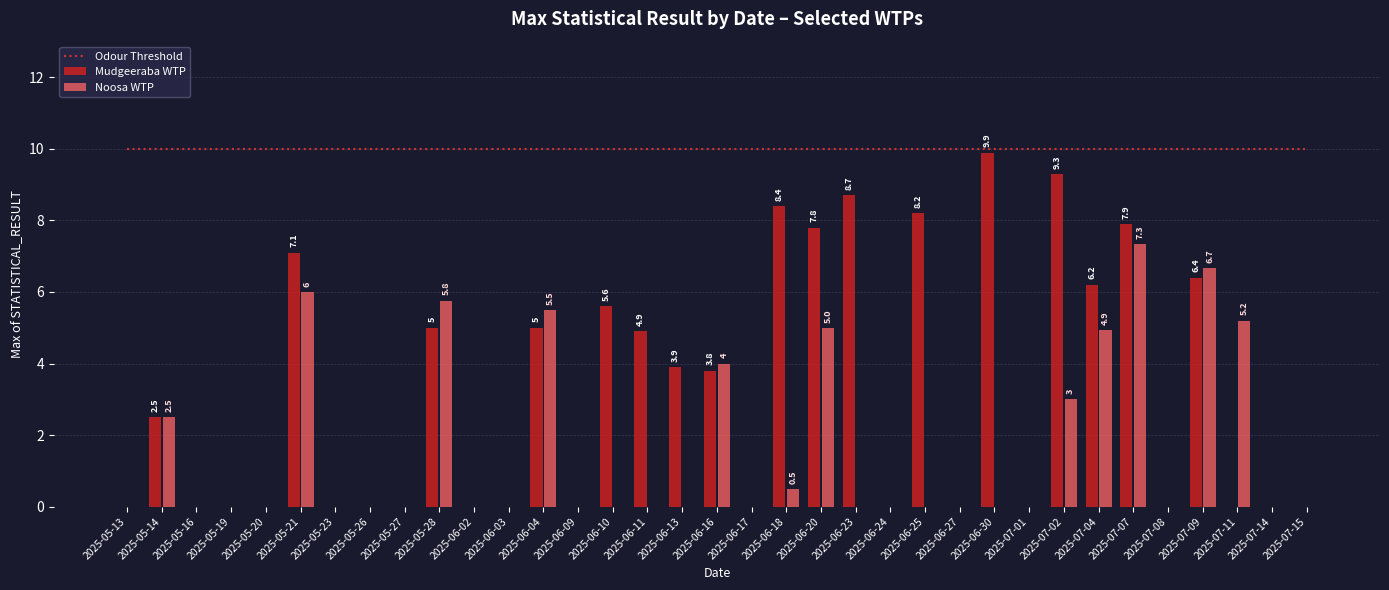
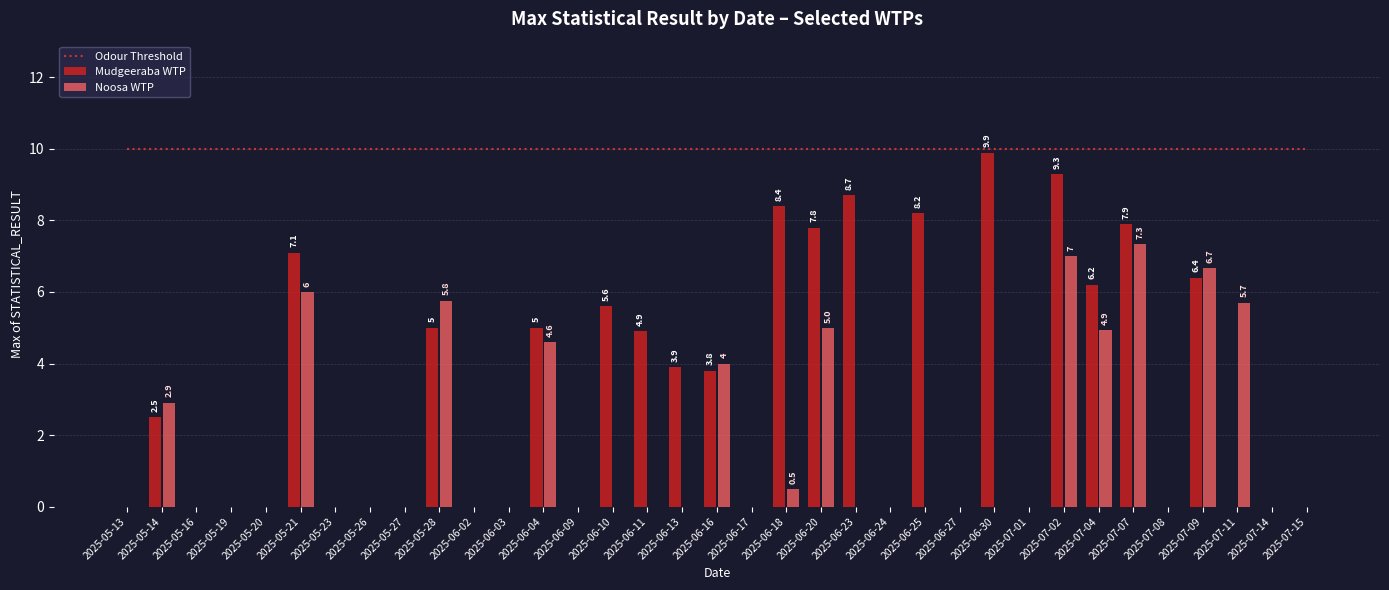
Noosa WTP, 2025-05-14: 2.5 -> 2.9
Noosa WTP, 2025-06-04: 5.5 -> 4.6
Noosa WTP, 2025-07-02: 3 -> 7
Noosa WTP, 2025-07-11: 5.2 -> 5.7
